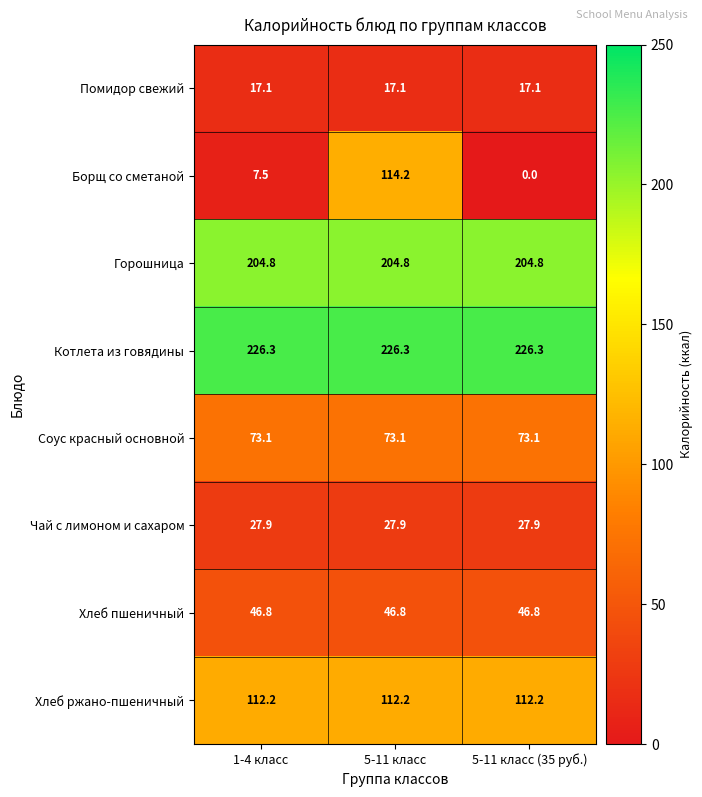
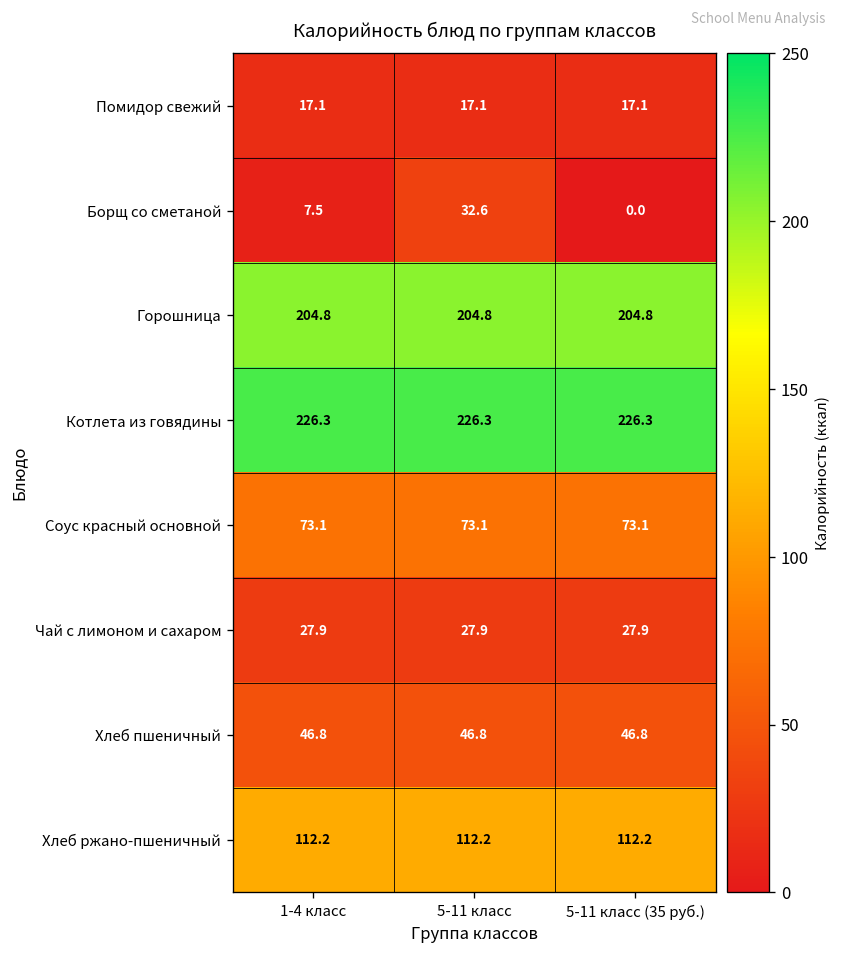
Борщ со сметаной, 5-11 класс: 114.2 -> 32.6
